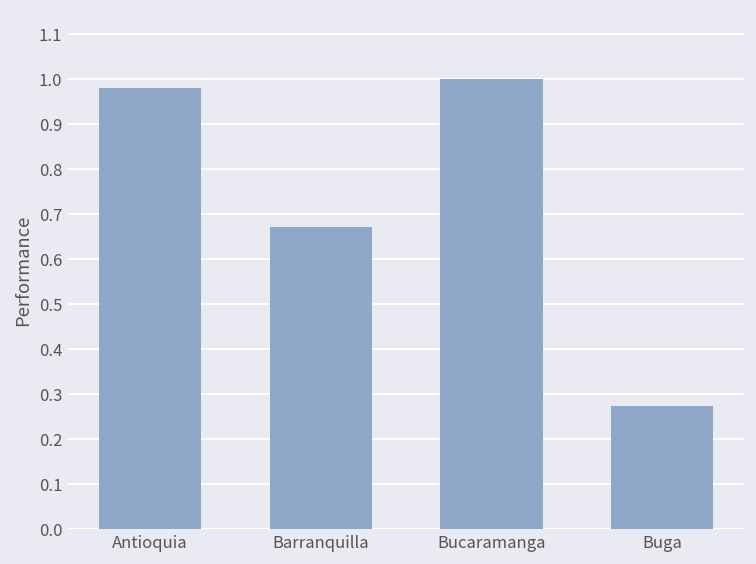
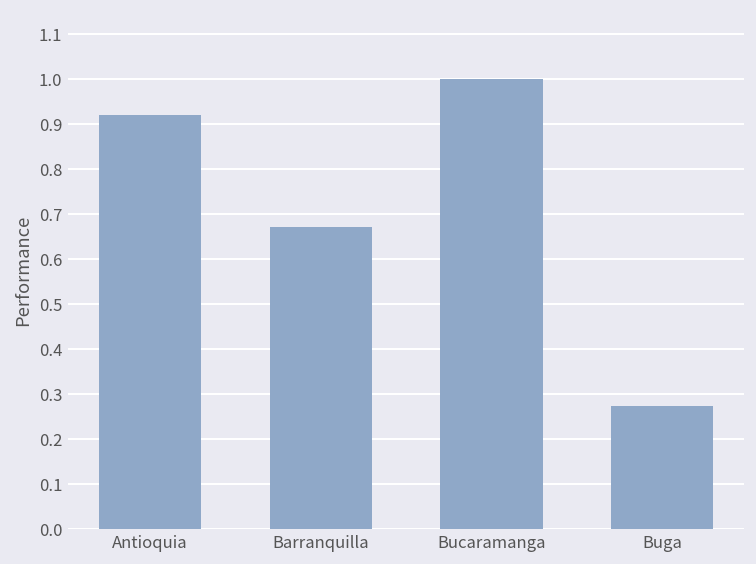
Antioquia: 0.98 -> 0.92
